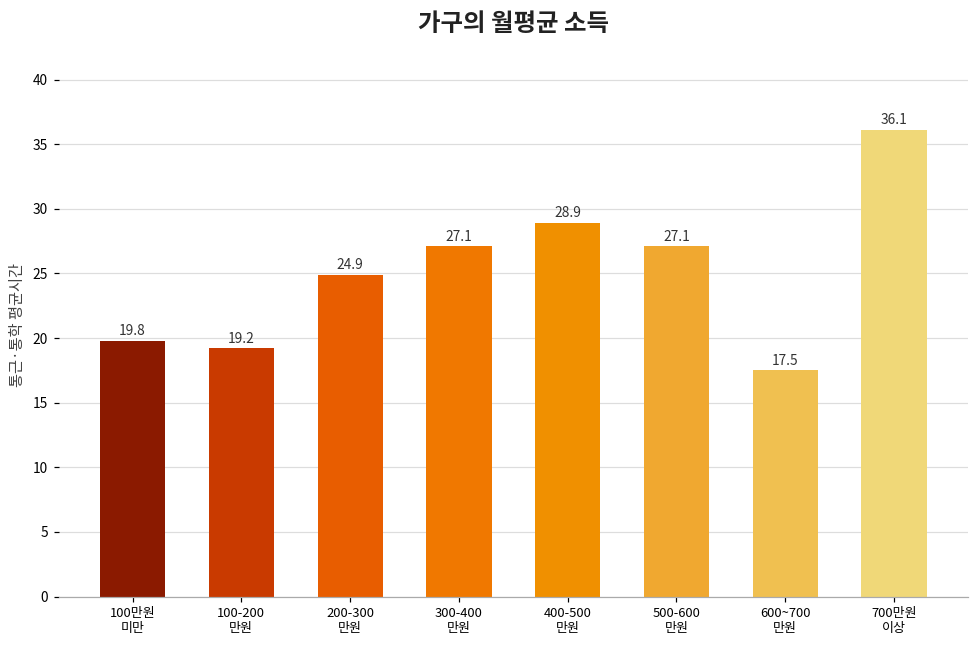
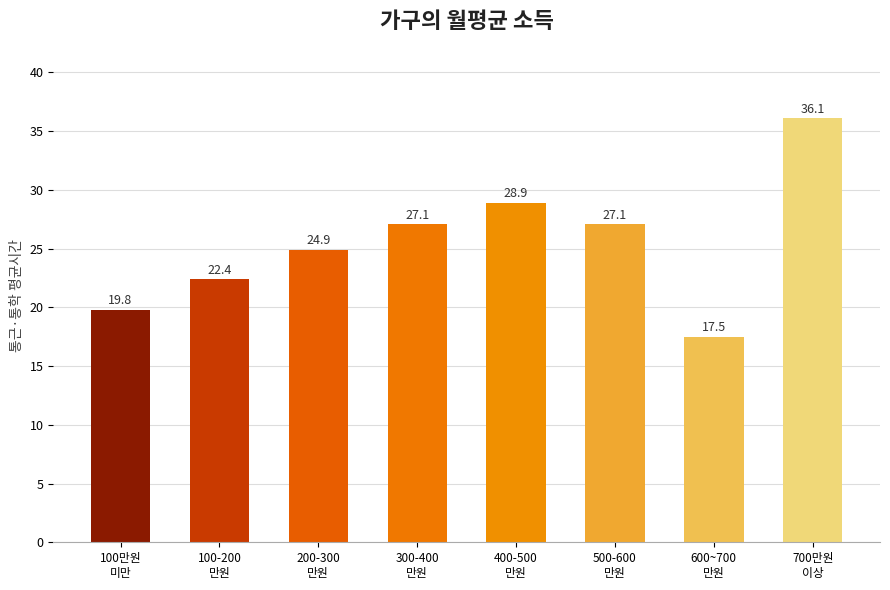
100-200 만원: 19.2 -> 22.4
